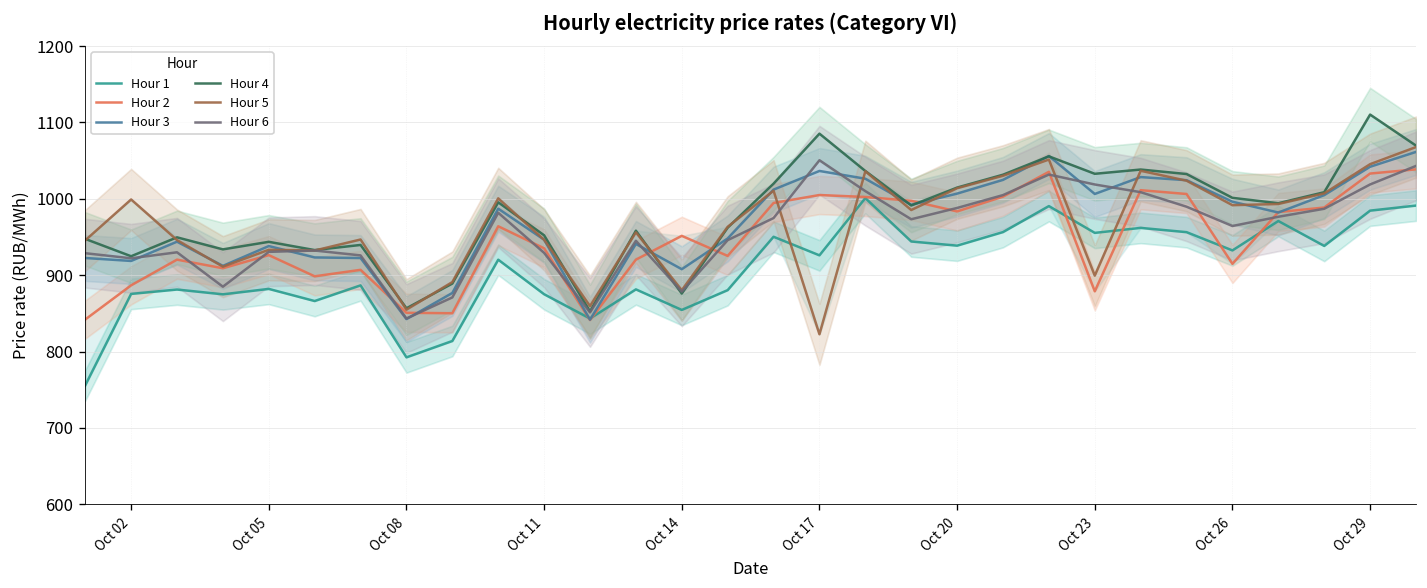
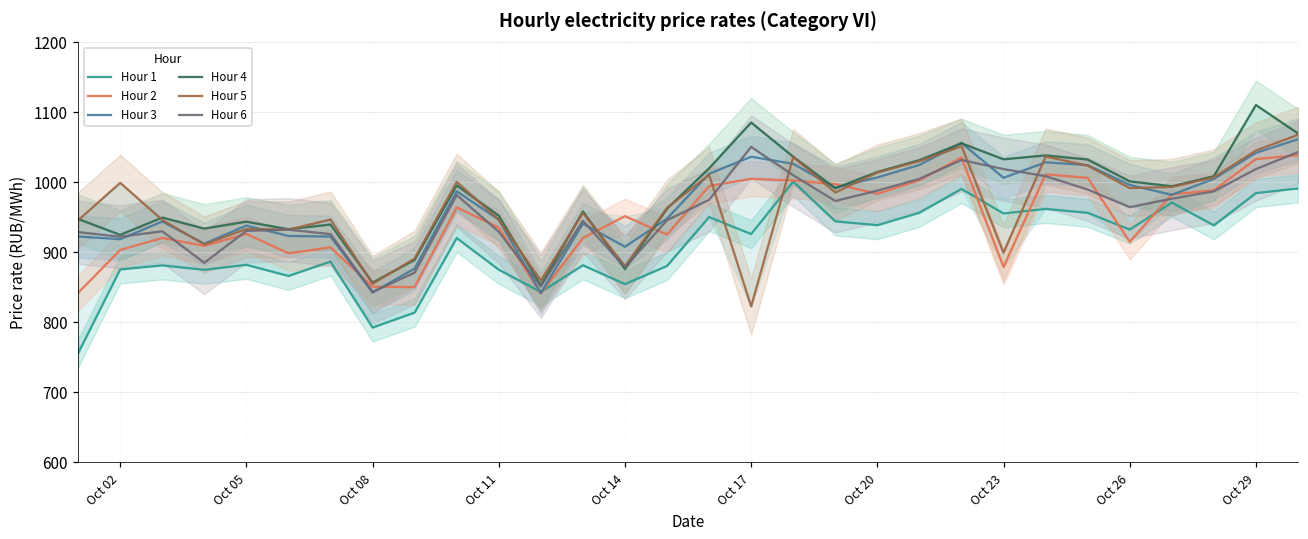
Hour 2, Oct 02: 890 -> 900
